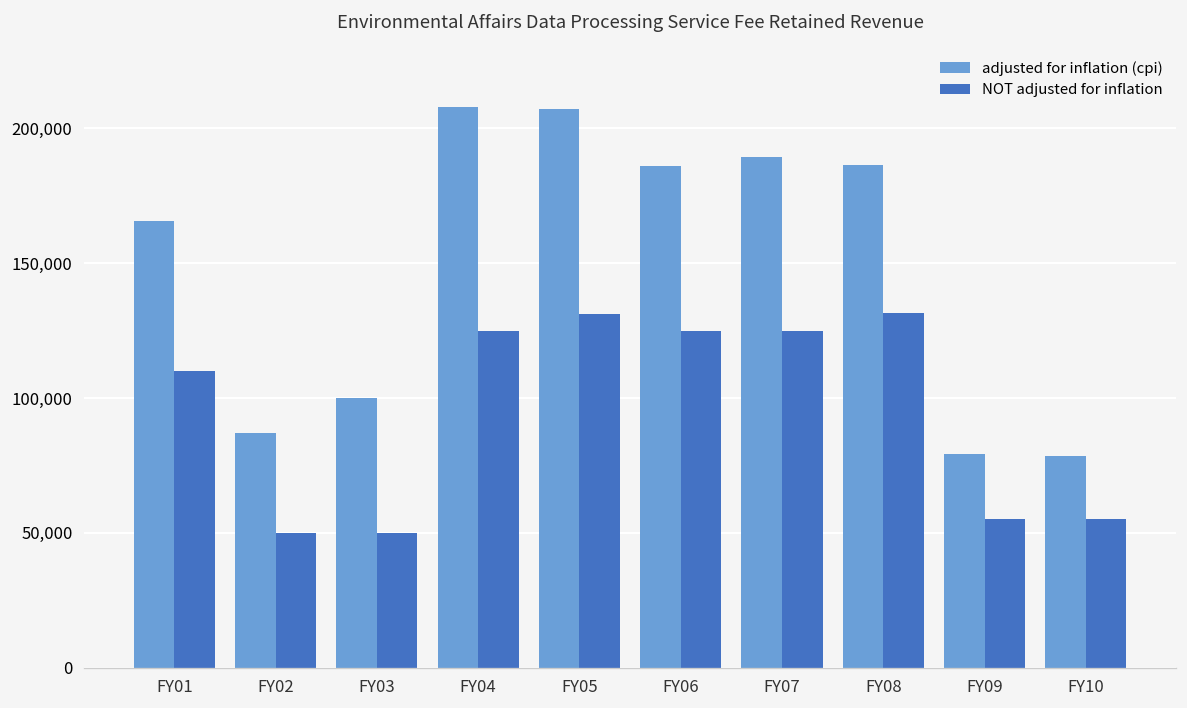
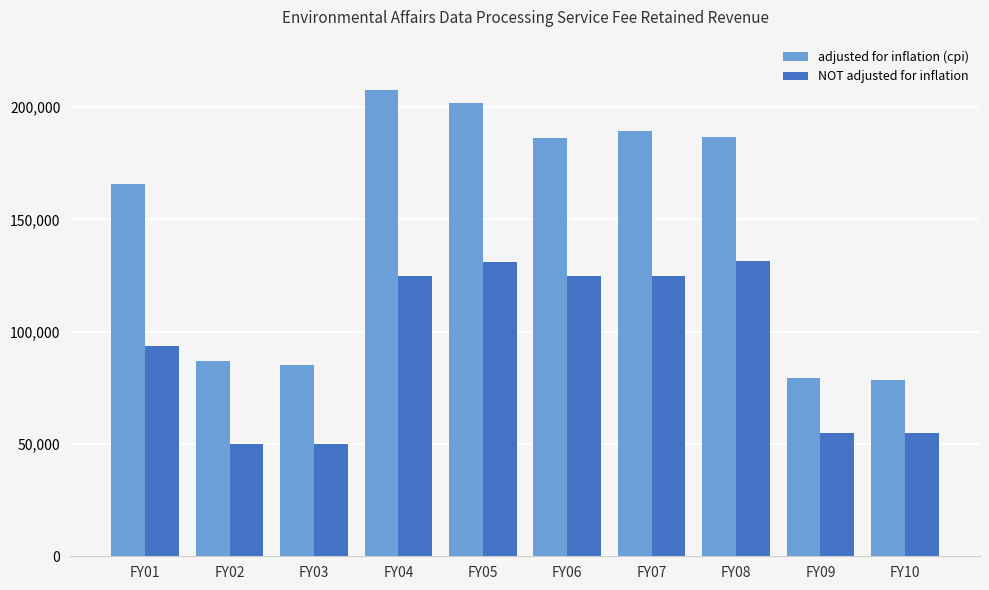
NOT adjusted for inflation, FY01: 110,000 -> 94,000
adjusted for inflation (cpi), FY03: 100,000 -> 85,000
adjusted for inflation (cpi), FY05: 207,000 -> 202,000
